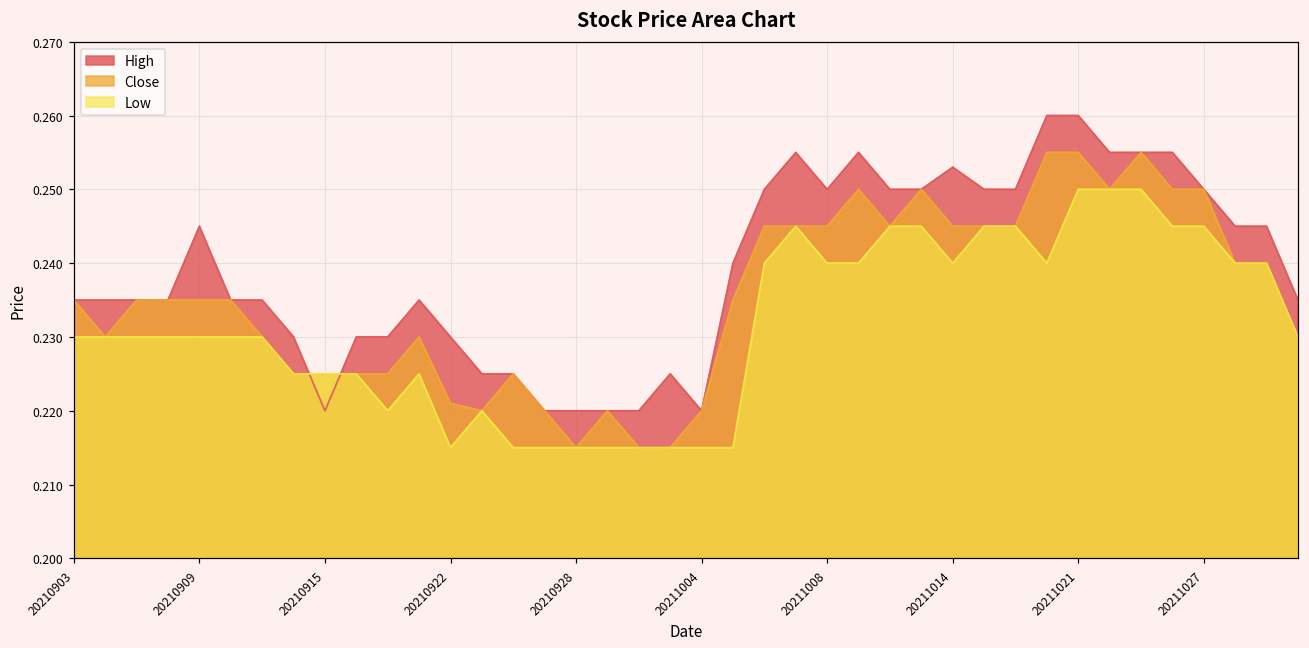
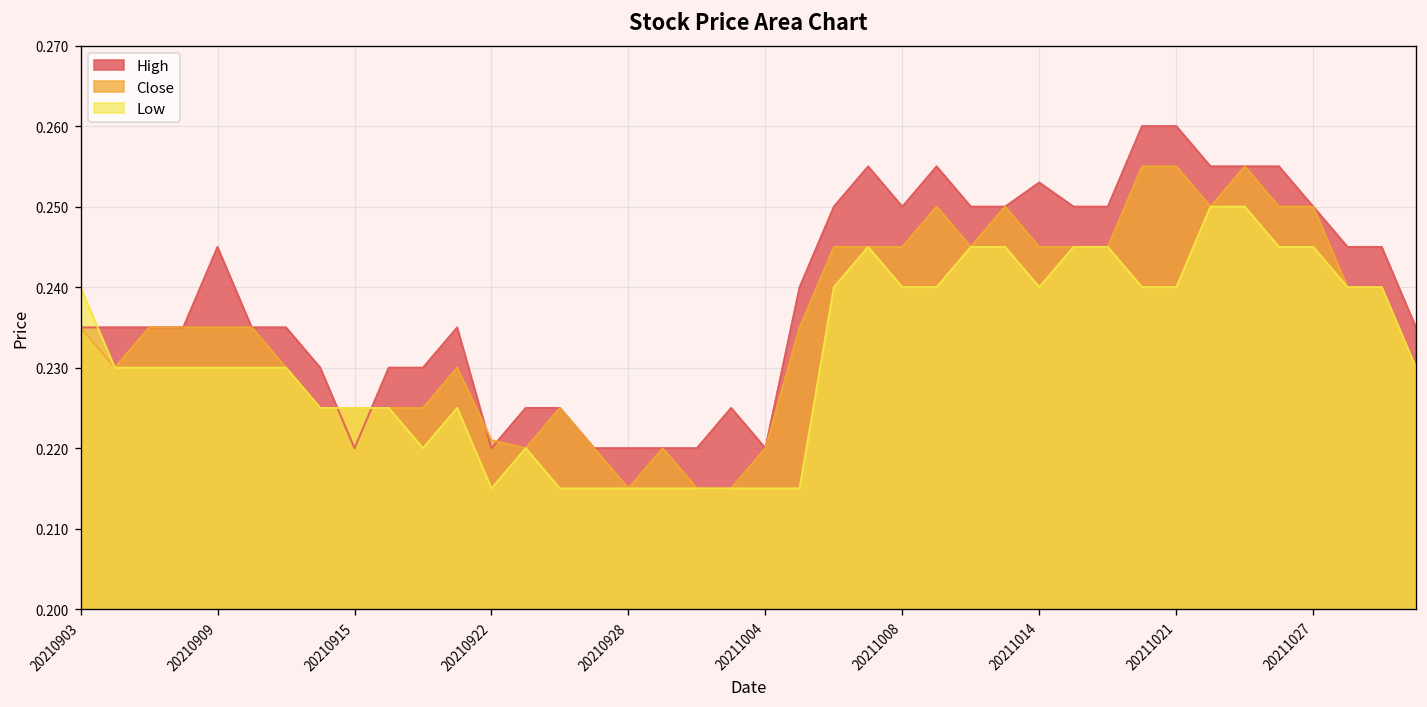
Low, 20210903: 0.23 -> 0.24
High, 20210922: 0.23 -> 0.22
Low, 20211021: 0.25 -> 0.24
